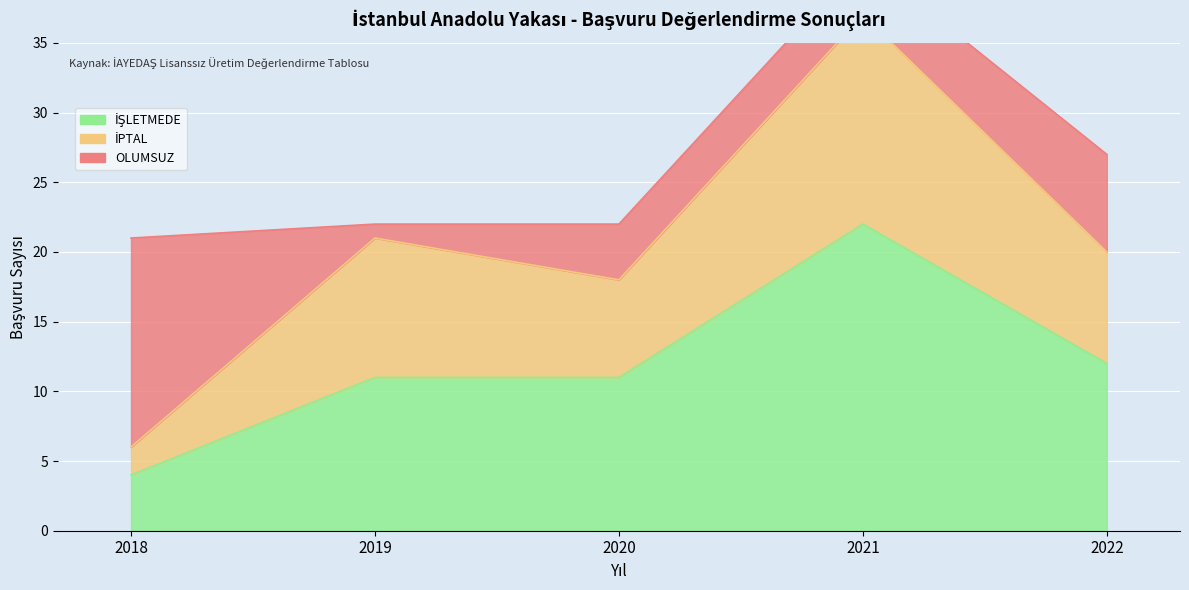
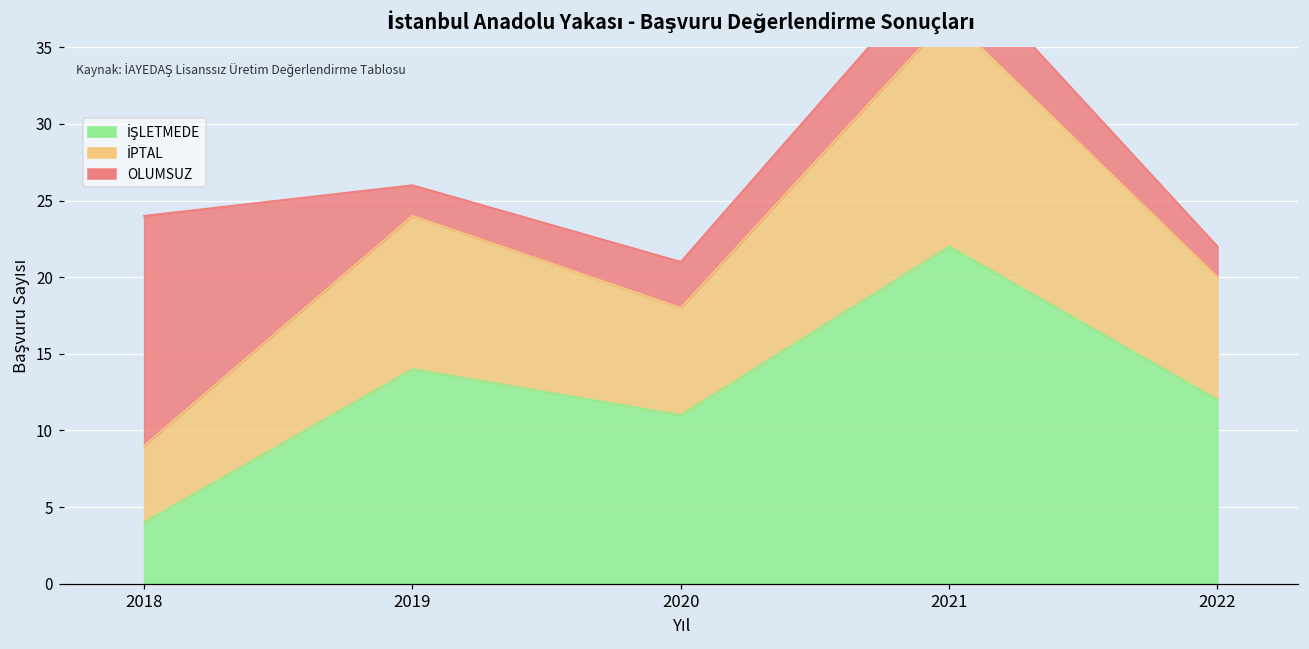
İPTAL, 2018: 2 -> 5
İŞLETMEDE, 2019: 11 -> 14
OLUMSUZ, 2019: 1 -> 2
OLUMSUZ, 2020: 4 -> 3
OLUMSUZ, 2022: 7 -> 2
